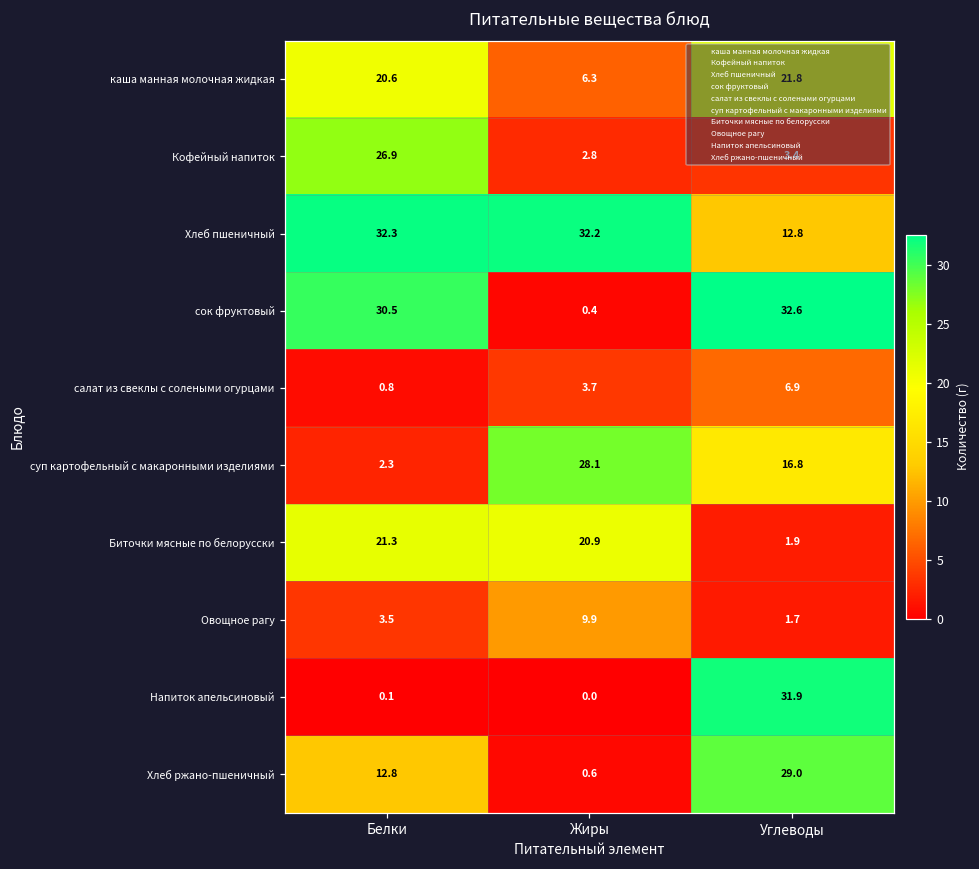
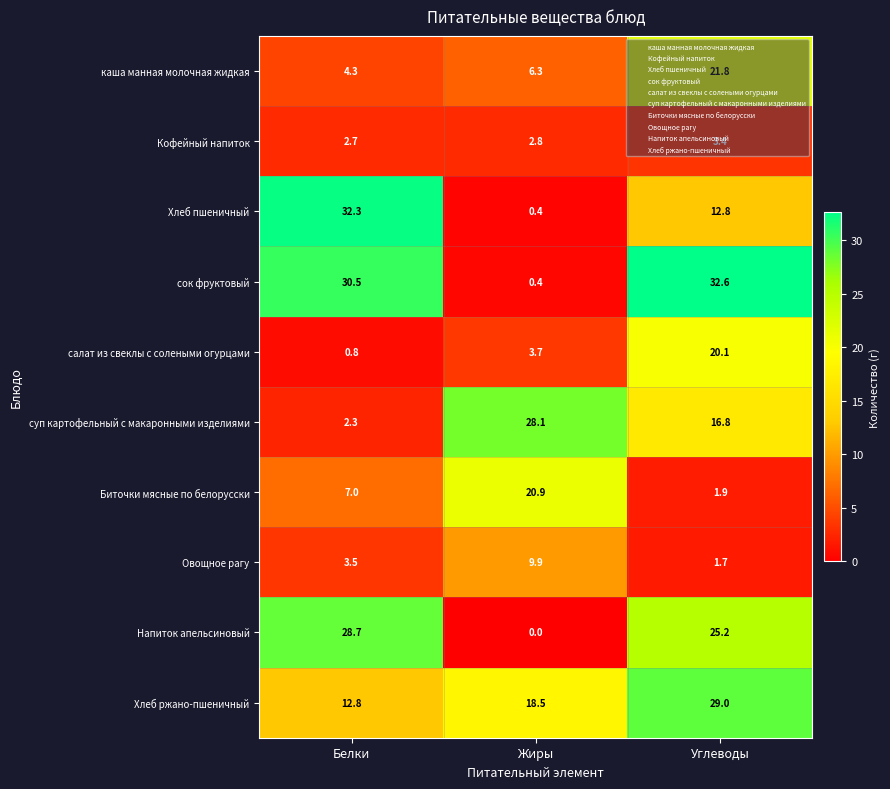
каша манная молочная жидкая, Белки: 20.6 -> 4.3
Кофейный напиток, Белки: 26.9 -> 2.7
Хлеб пшеничный, Жиры: 32.2 -> 0.4
салат из свеклы с солеными огурцами, Углеводы: 6.9 -> 20.1
Биточки мясные по белорусски, Белки: 21.3 -> 7.0
Напиток апельсиновый, Белки: 0.1 -> 28.7
Напиток апельсиновый, Углеводы: 31.9 -> 25.2
Хлеб ржано-пшеничный, Жиры: 0.6 -> 18.5
